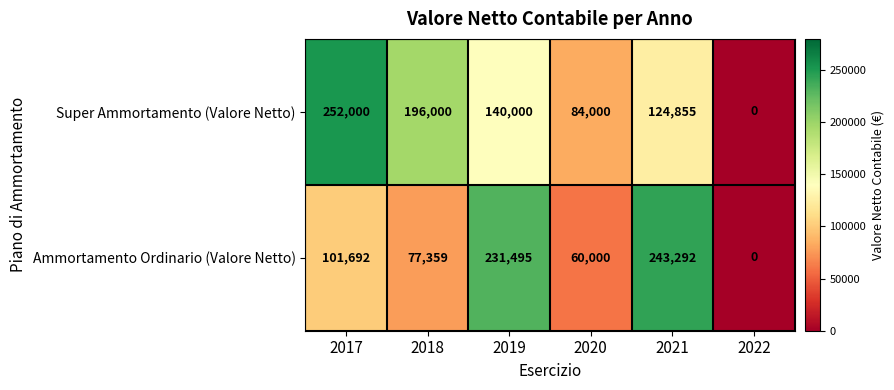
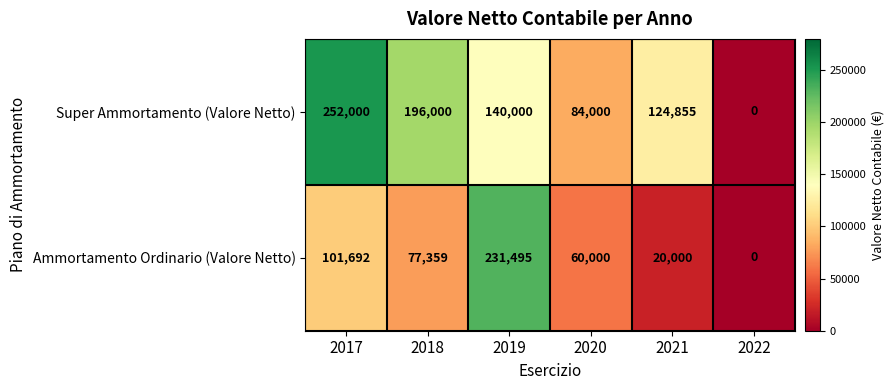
Ammortamento Ordinario (Valore Netto), 2021: 243,292 -> 20,000
